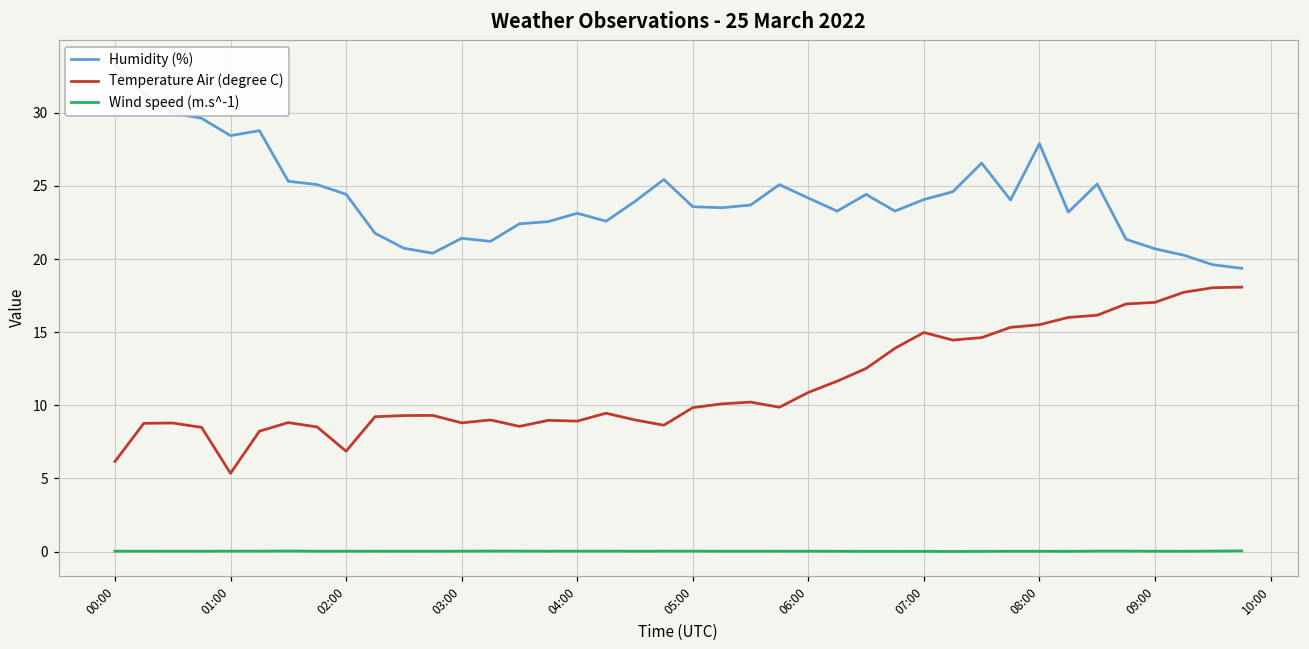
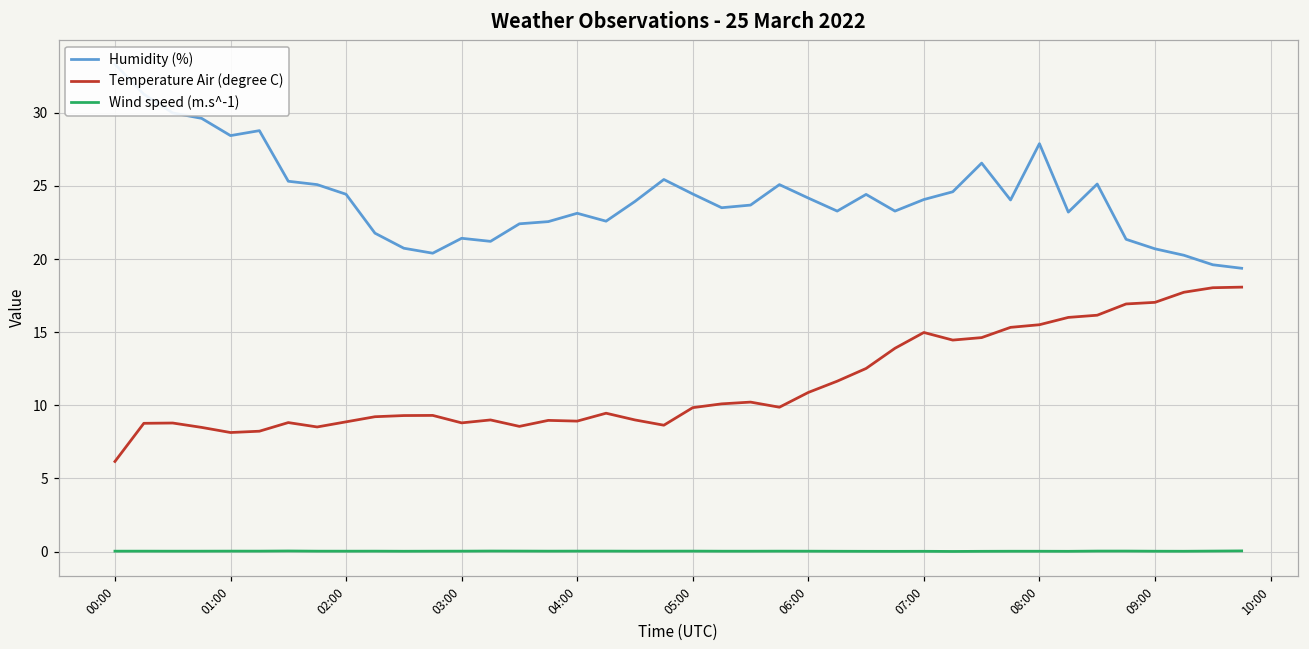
Temperature Air (degree C), 01:00: 5.4 -> 8.1
Temperature Air (degree C), 02:00: 6.9 -> 8.9
Humidity (%), 05:00: 23.6 -> 24.5
